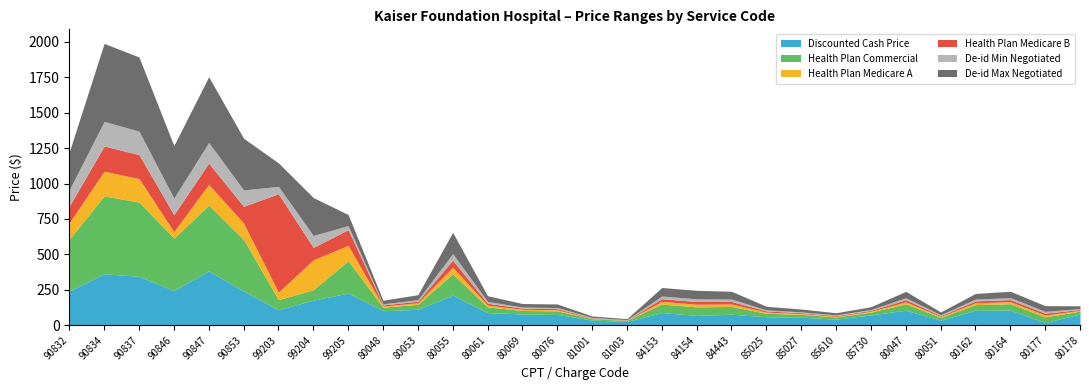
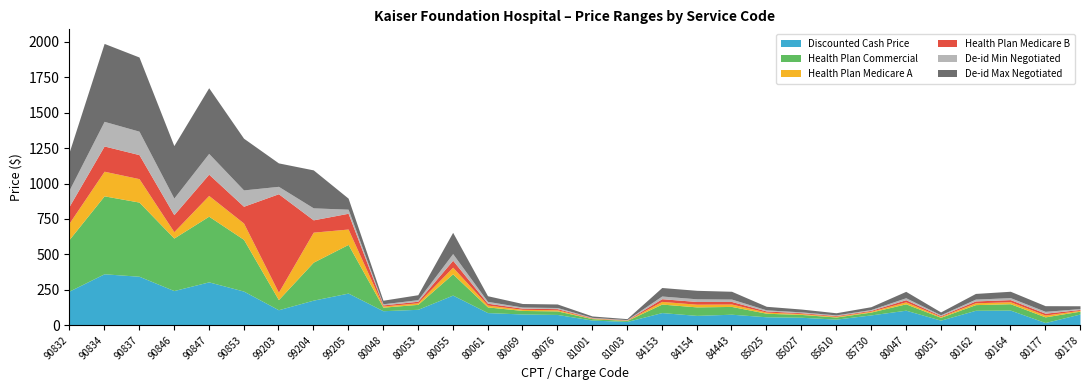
Discounted Cash Price, 90847: 380 -> 310
Health Plan Commercial, 99204: 70 -> 270
Health Plan Commercial, 99205: 230 -> 340
